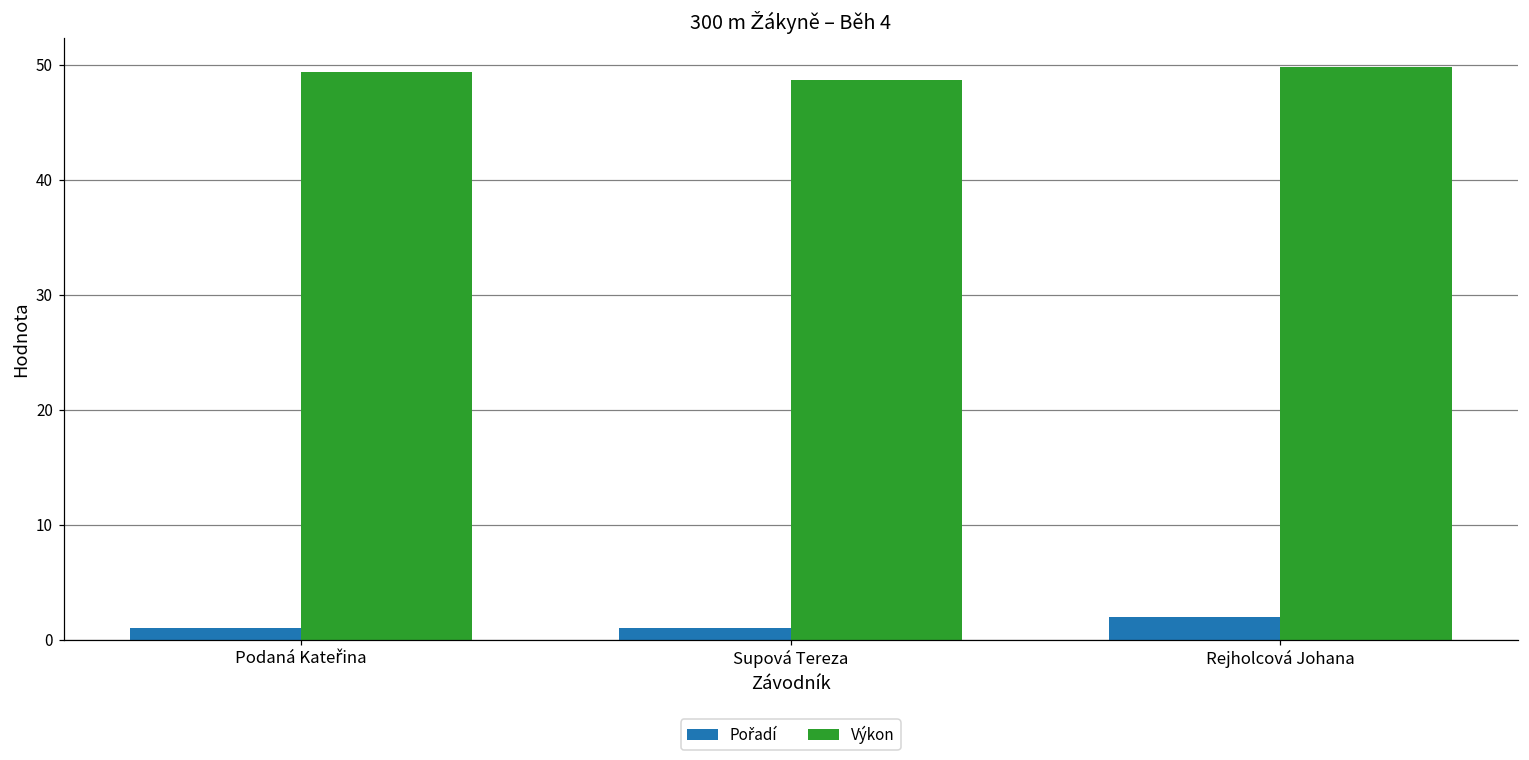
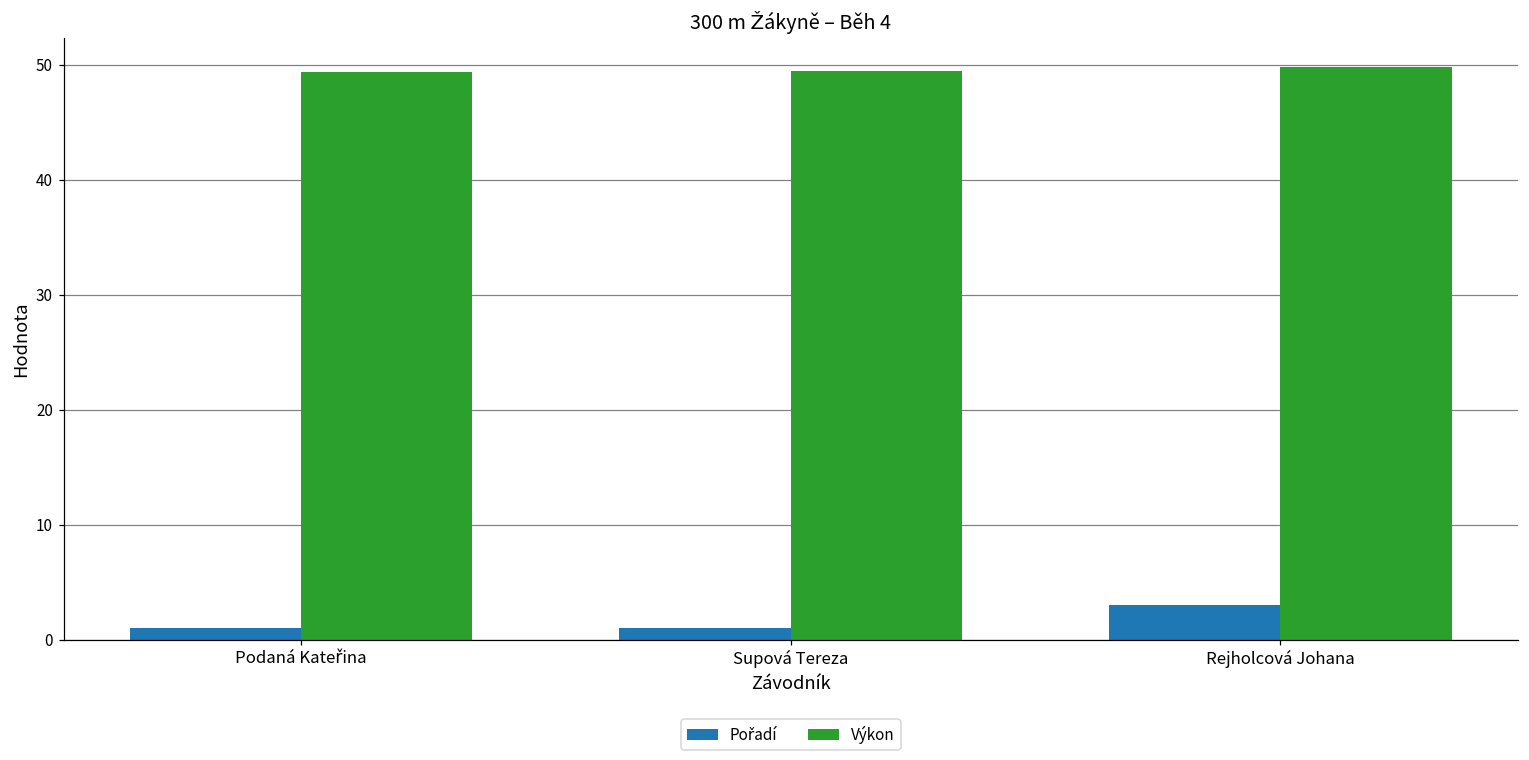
Výkon, Supová Tereza: 48.6 -> 49.5
Pořadí, Rejholcová Johana: 2 -> 3
